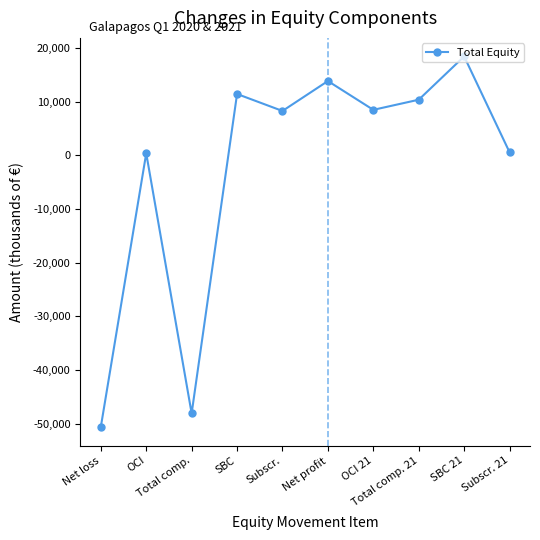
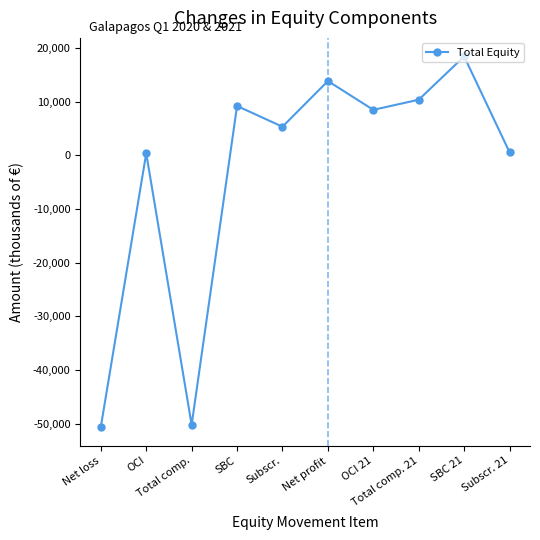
Total comp.: -48,000 -> -50,000
SBC: 11,000 -> 9,000
Subscr.: 8,000 -> 5,000
